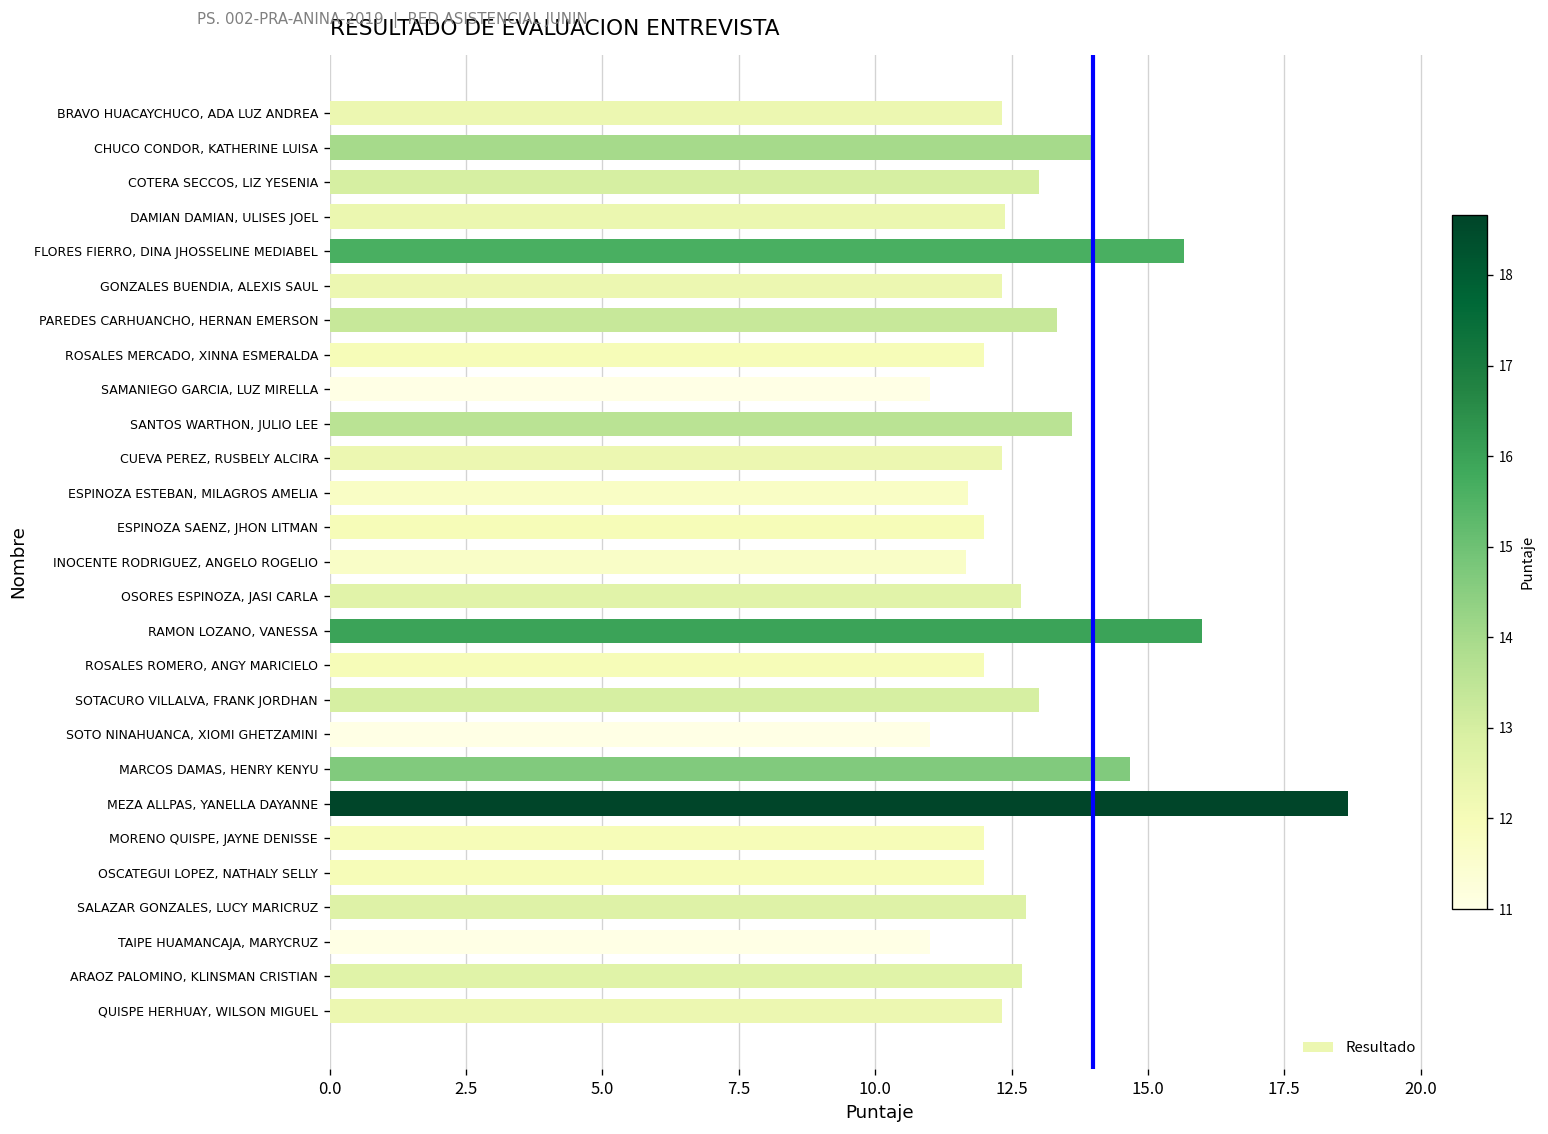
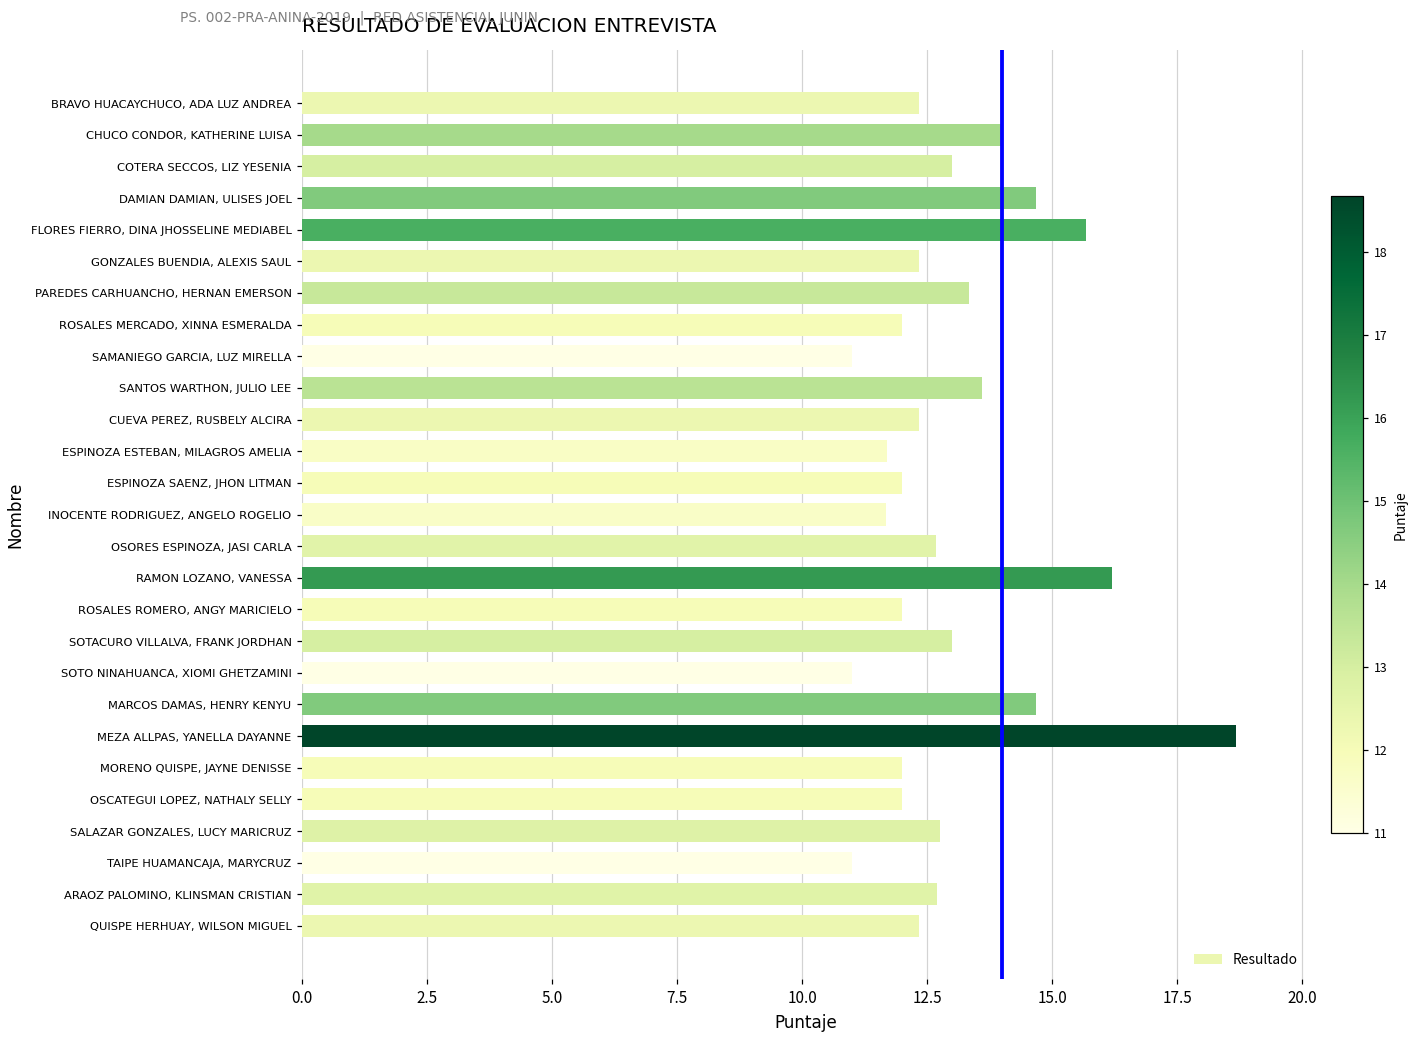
DAMIAN DAMIAN, ULISES JOEL: 12.4 -> 14.7
RAMON LOZANO, VANESSA: 16.0 -> 16.2
